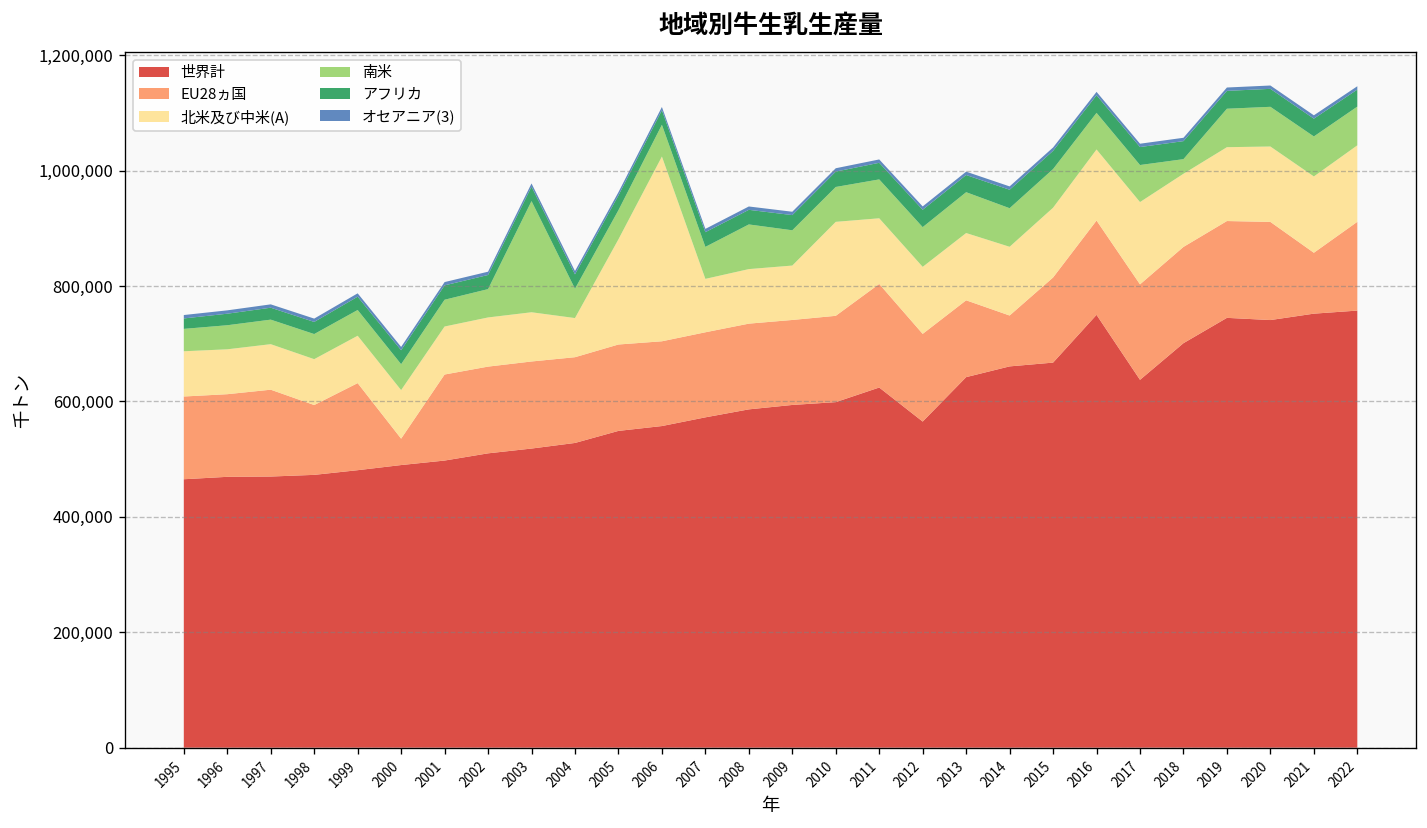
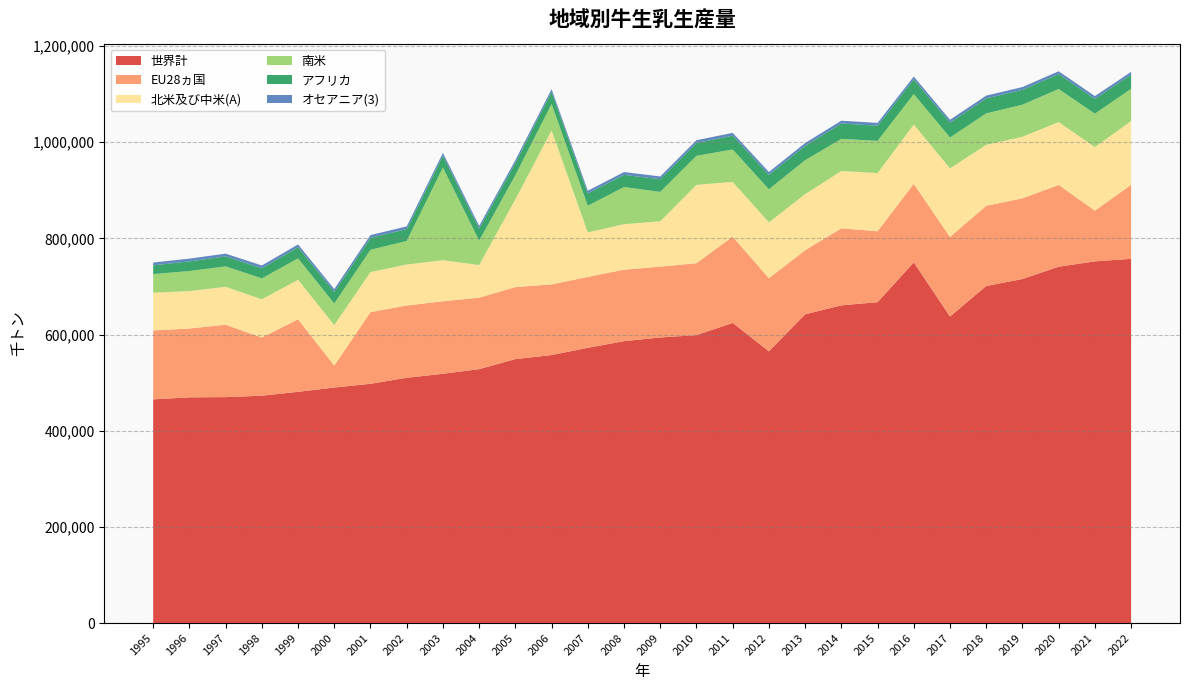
EU28ヵ国, 2014: 90,000 -> 160,000
南米, 2018: 30,000 -> 70,000
世界計, 2019: 740,000 -> 720,000
